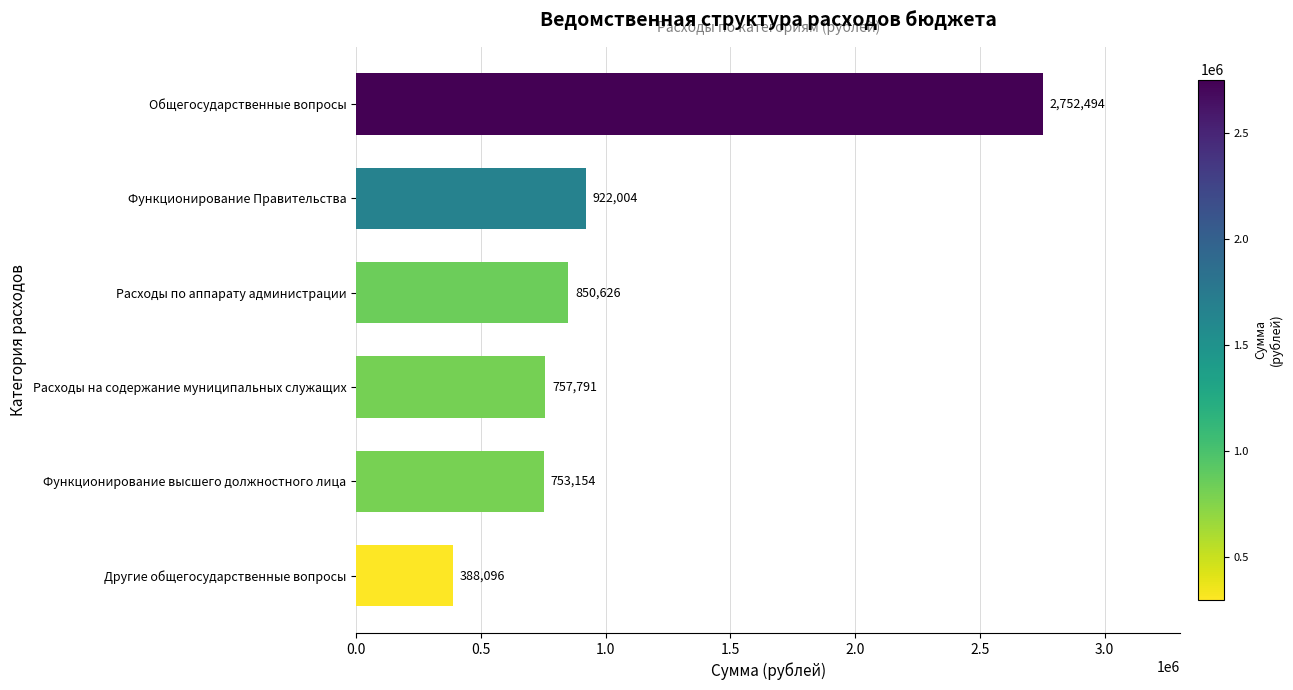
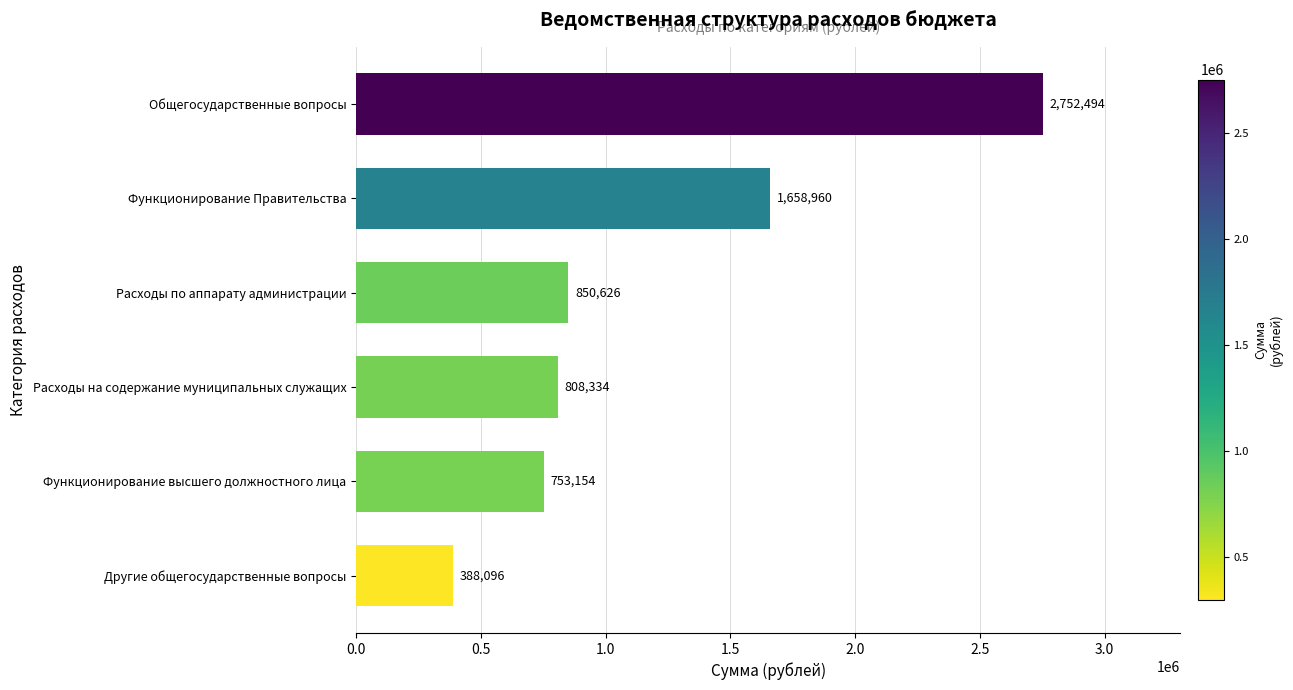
Функционирование Правительства: 922,004 -> 1,658,960
Расходы на содержание муниципальных служащих: 757,791 -> 808,334
